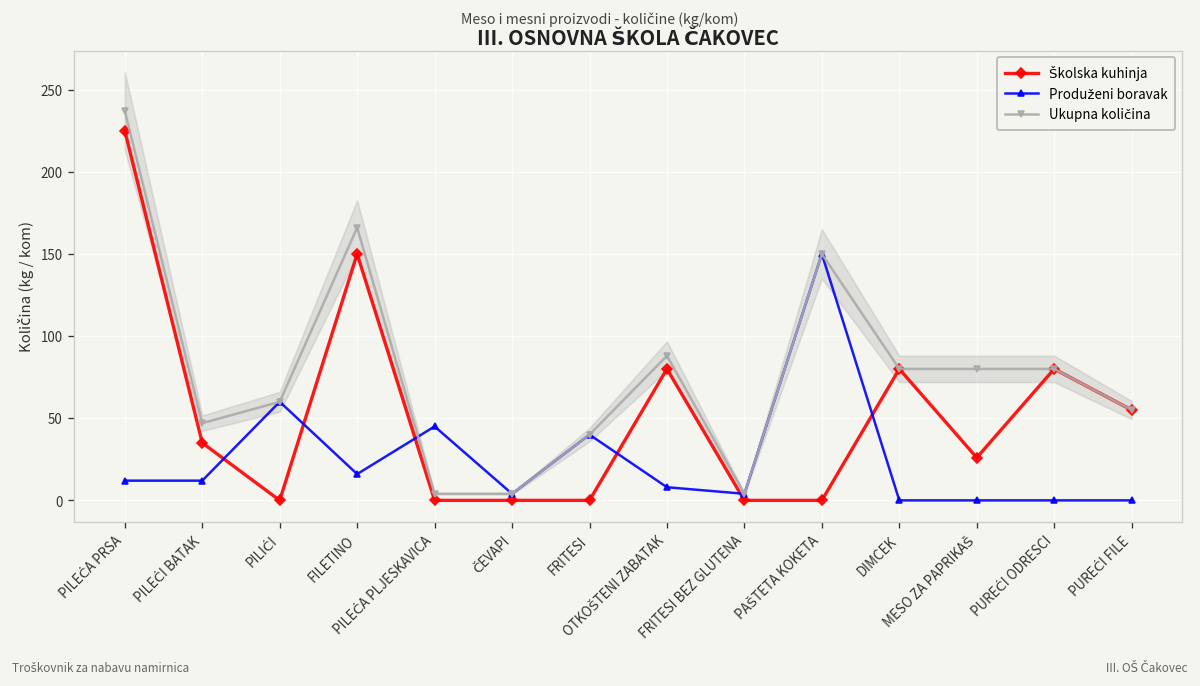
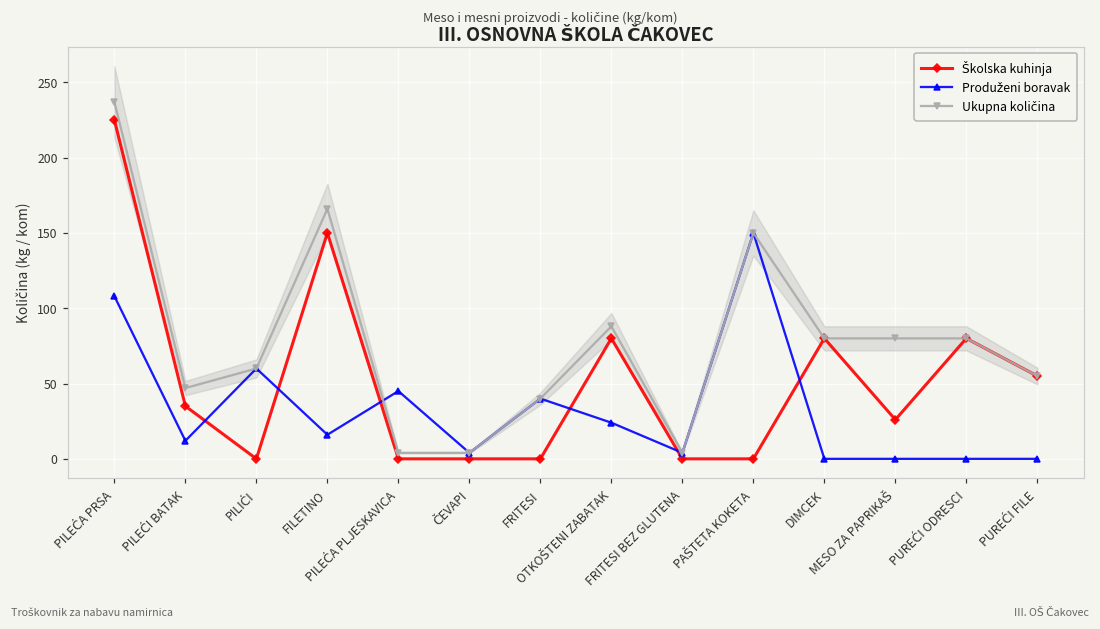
Produženi boravak, PILEĆA PRSA: 12 -> 108
Produženi boravak, OTKOŠTENI ZABATAK: 8 -> 24
